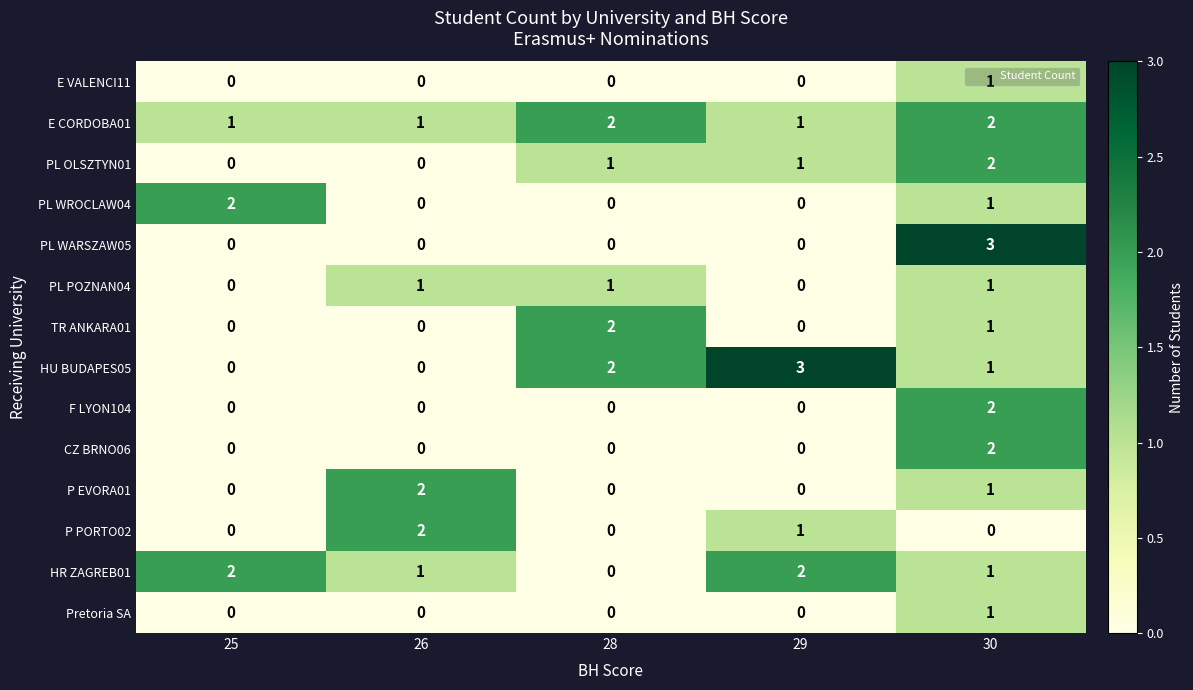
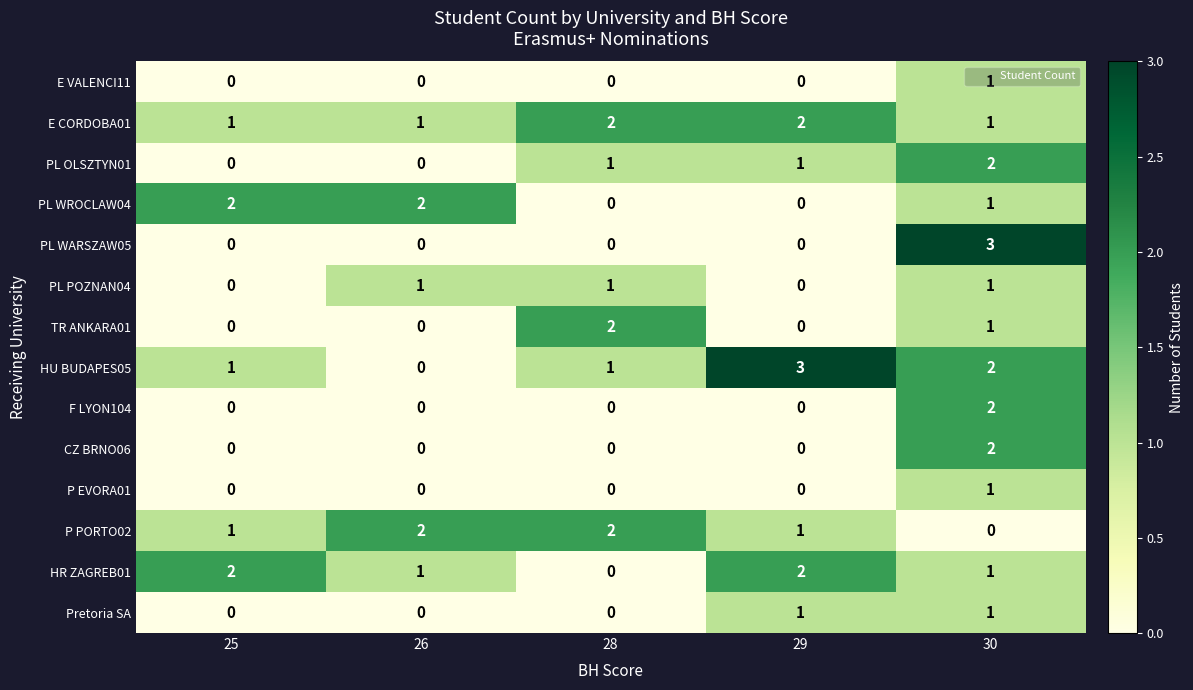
E CORDOBA01, 29: 1 -> 2
E CORDOBA01, 30: 2 -> 1
PL WROCLAW04, 26: 0 -> 2
HU BUDAPES05, 25: 0 -> 1
HU BUDAPES05, 28: 2 -> 1
HU BUDAPES05, 30: 1 -> 2
P EVORA01, 26: 2 -> 0
P PORTO02, 25: 0 -> 1
P PORTO02, 28: 0 -> 2
Pretoria SA, 29: 0 -> 1
